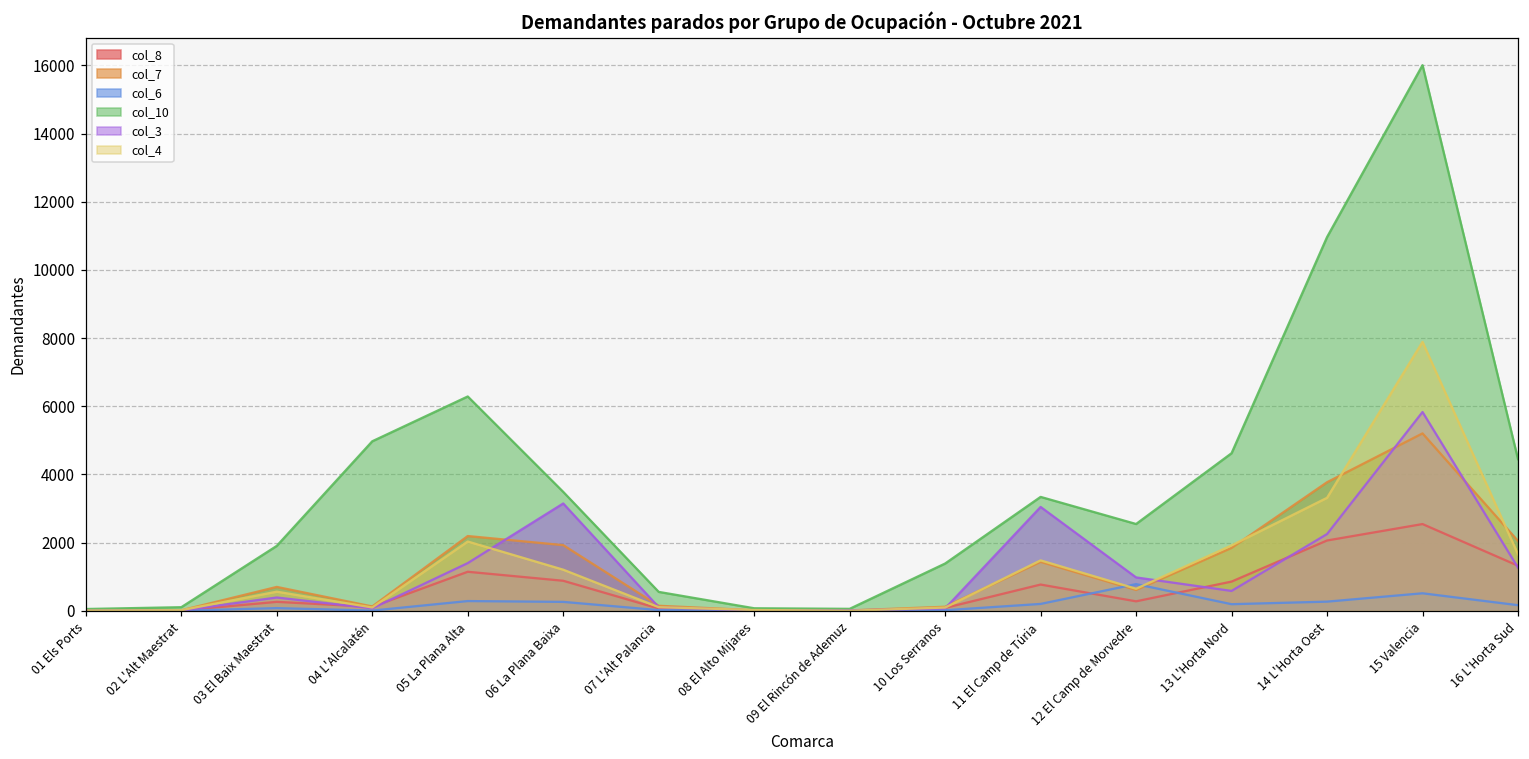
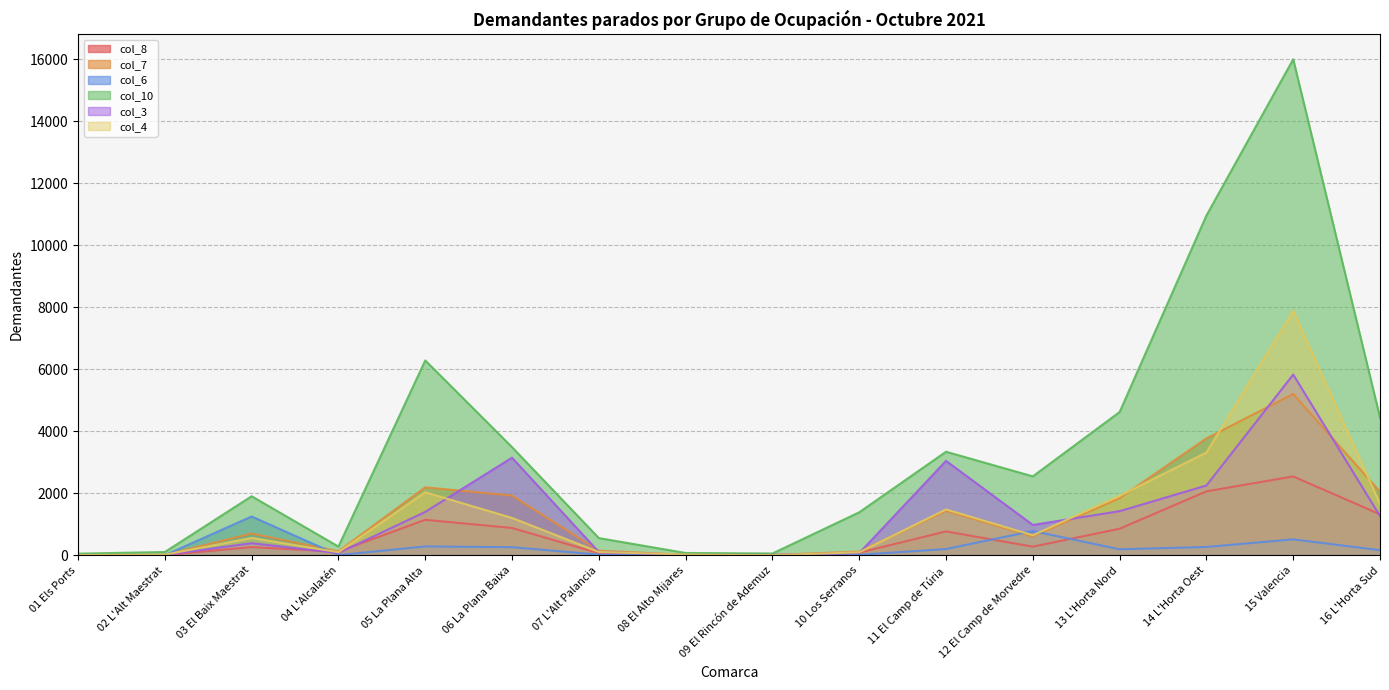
col_6, 03 El Baix Maestrat: 100 -> 1300
col_10, 04 L'Alcalatén: 5000 -> 300
col_3, 13 L'Horta Nord: 600 -> 1400
